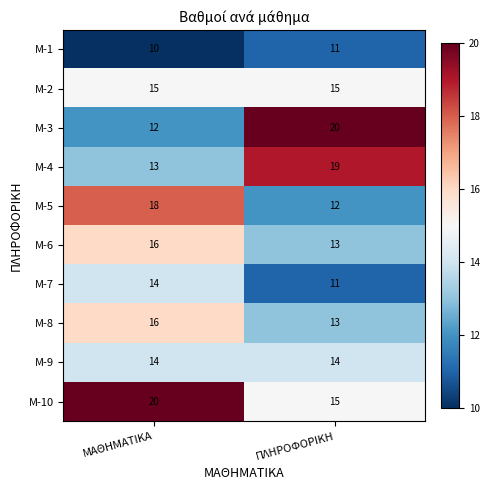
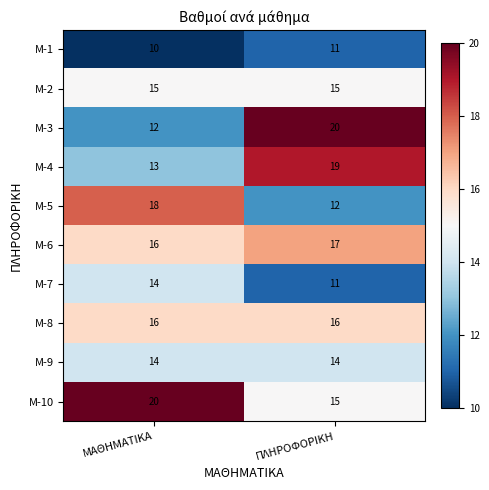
M-6, ΠΛΗΡΟΦΟΡΙΚΗ: 13 -> 17
M-8, ΠΛΗΡΟΦΟΡΙΚΗ: 13 -> 16
